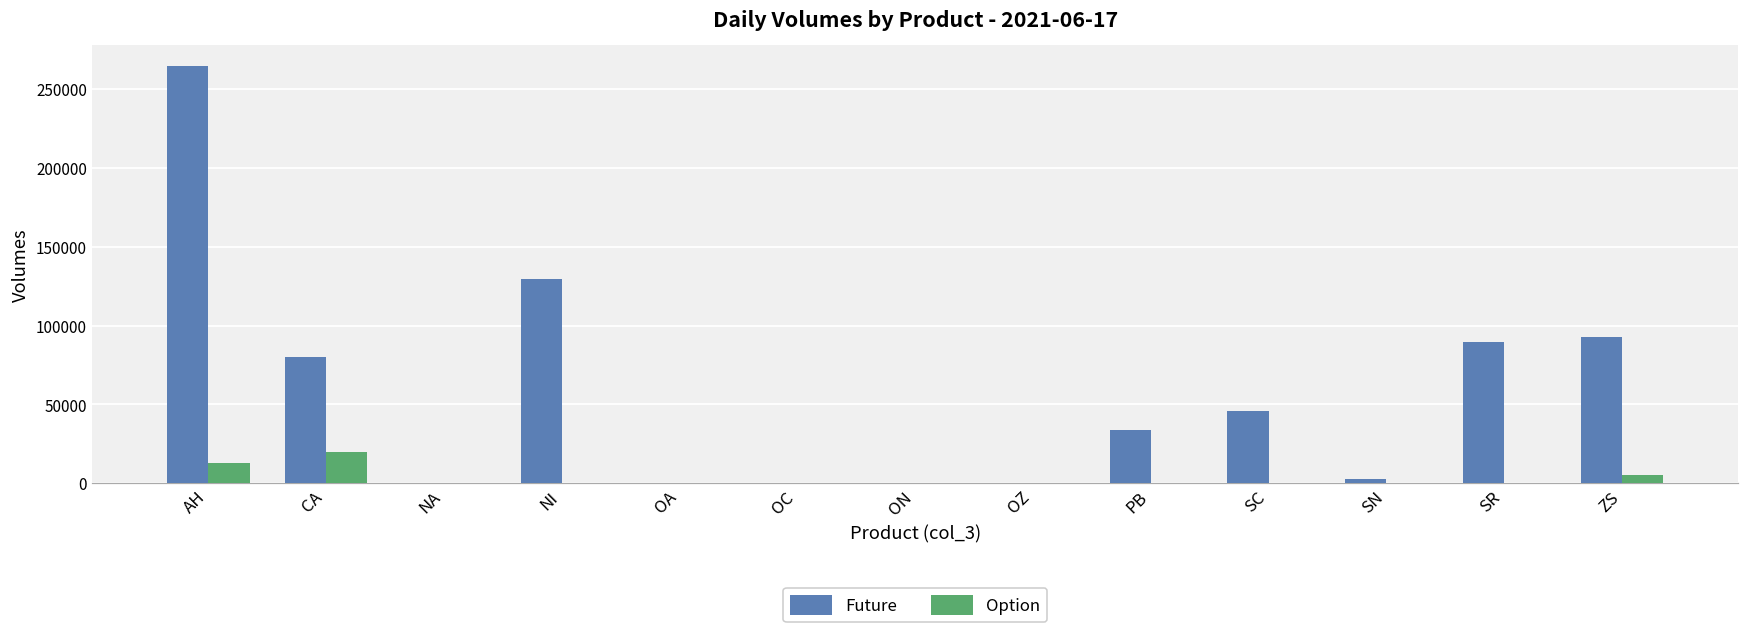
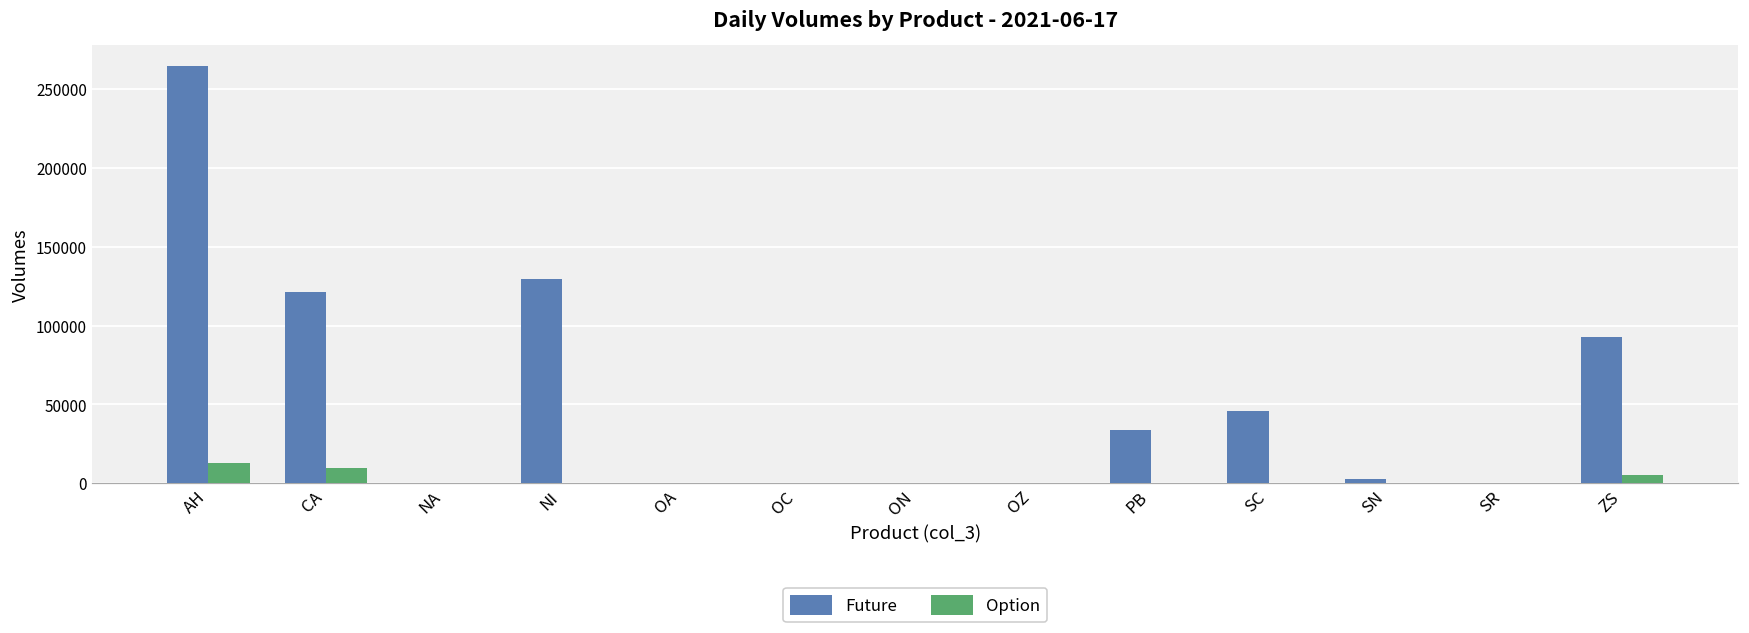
Future, CA: 80000 -> 121000
Option, CA: 20000 -> 10000
Future, SR: 90000 -> 0
